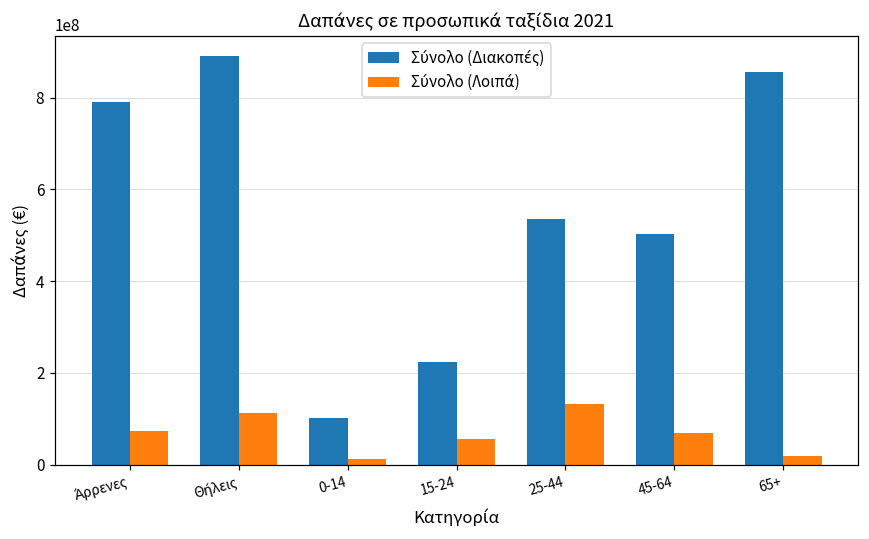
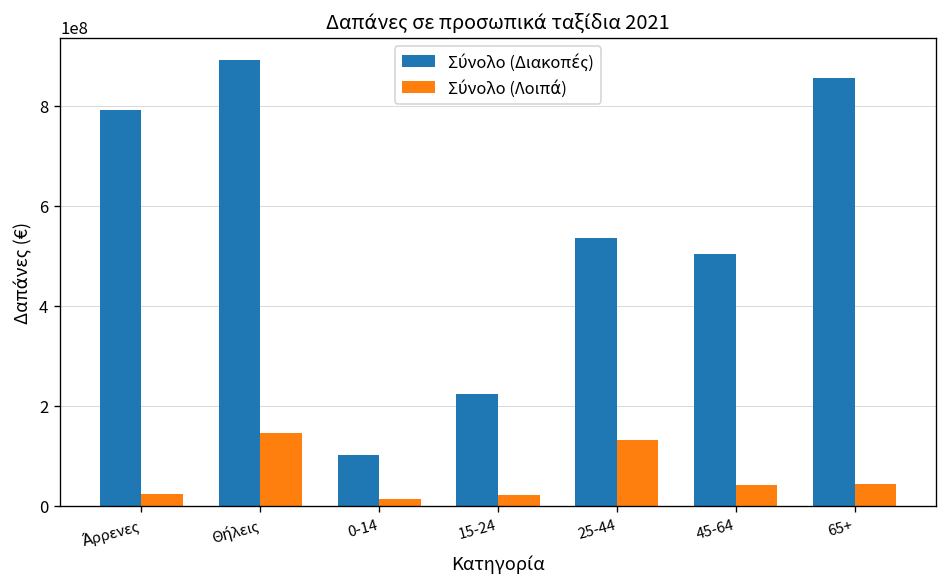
Σύνολο (Λοιπά), Άρρενες: 70000000 -> 20000000
Σύνολο (Λοιπά), Θήλεις: 110000000 -> 150000000
Σύνολο (Λοιπά), 15-24: 50000000 -> 20000000
Σύνολο (Λοιπά), 45-64: 70000000 -> 40000000
Σύνολο (Λοιπά), 65+: 20000000 -> 40000000
